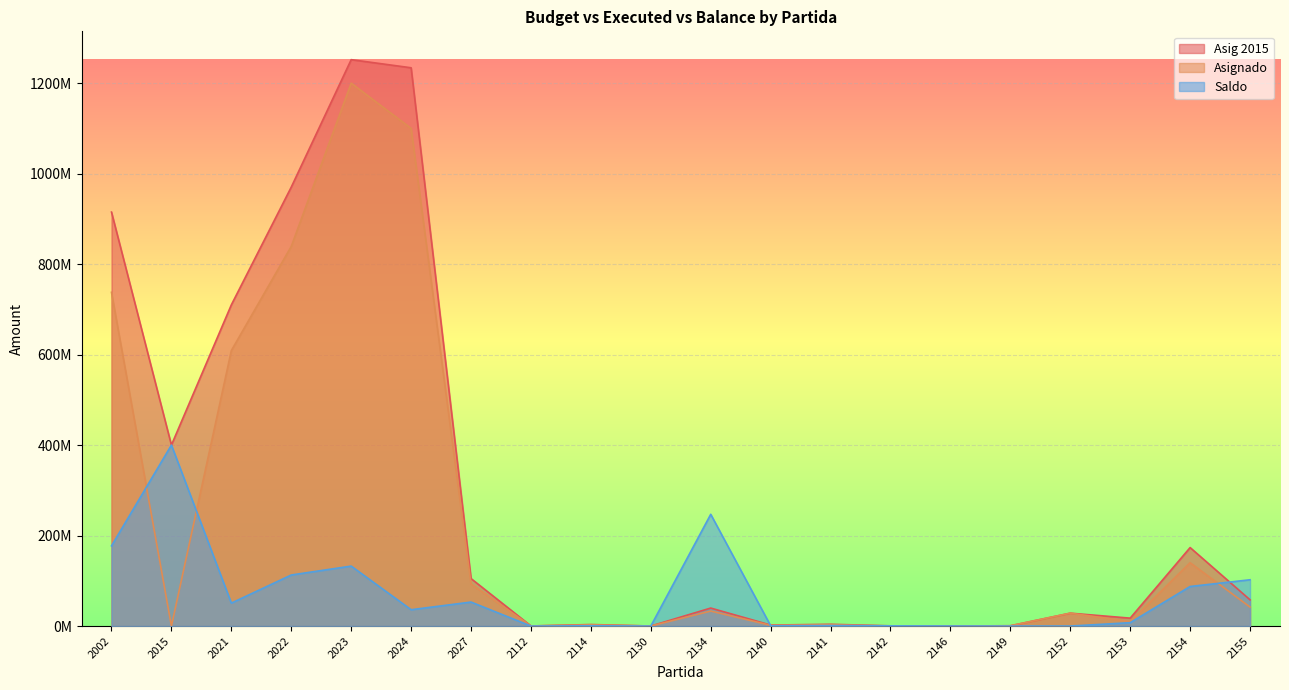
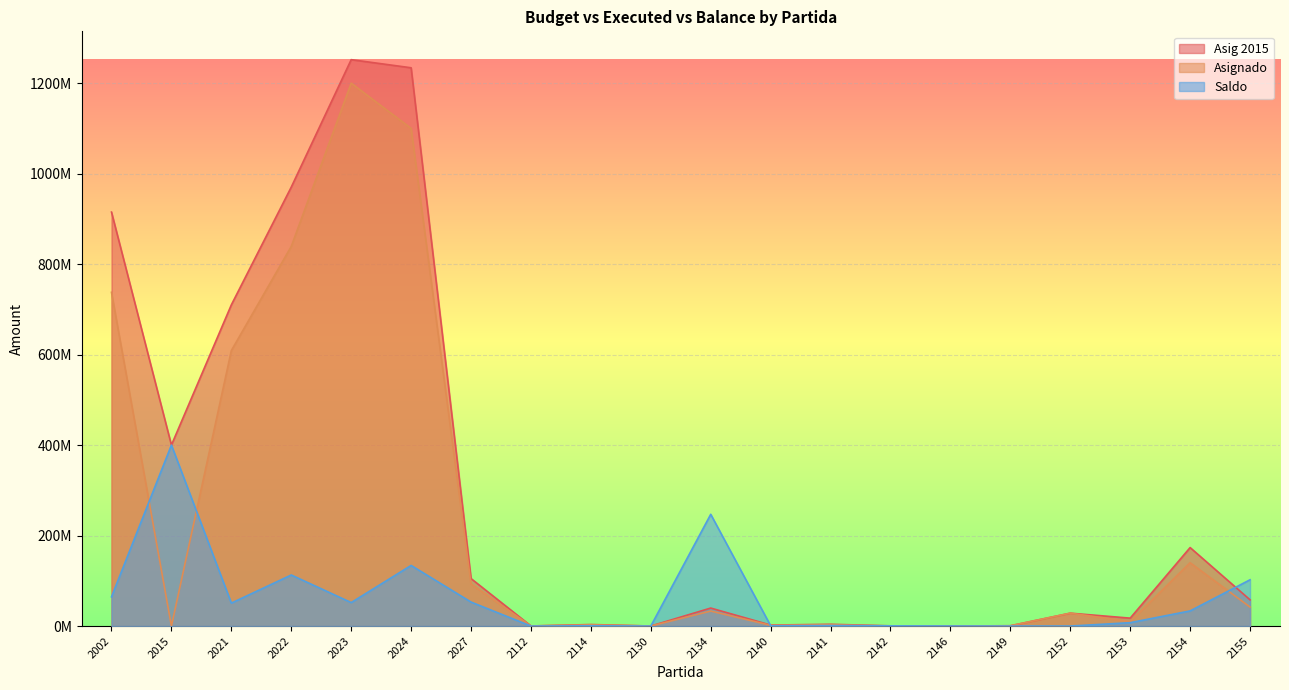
Saldo, 2002: 180000000 -> 60000000
Saldo, 2023: 130000000 -> 50000000
Saldo, 2024: 40000000 -> 130000000
Saldo, 2154: 90000000 -> 30000000
